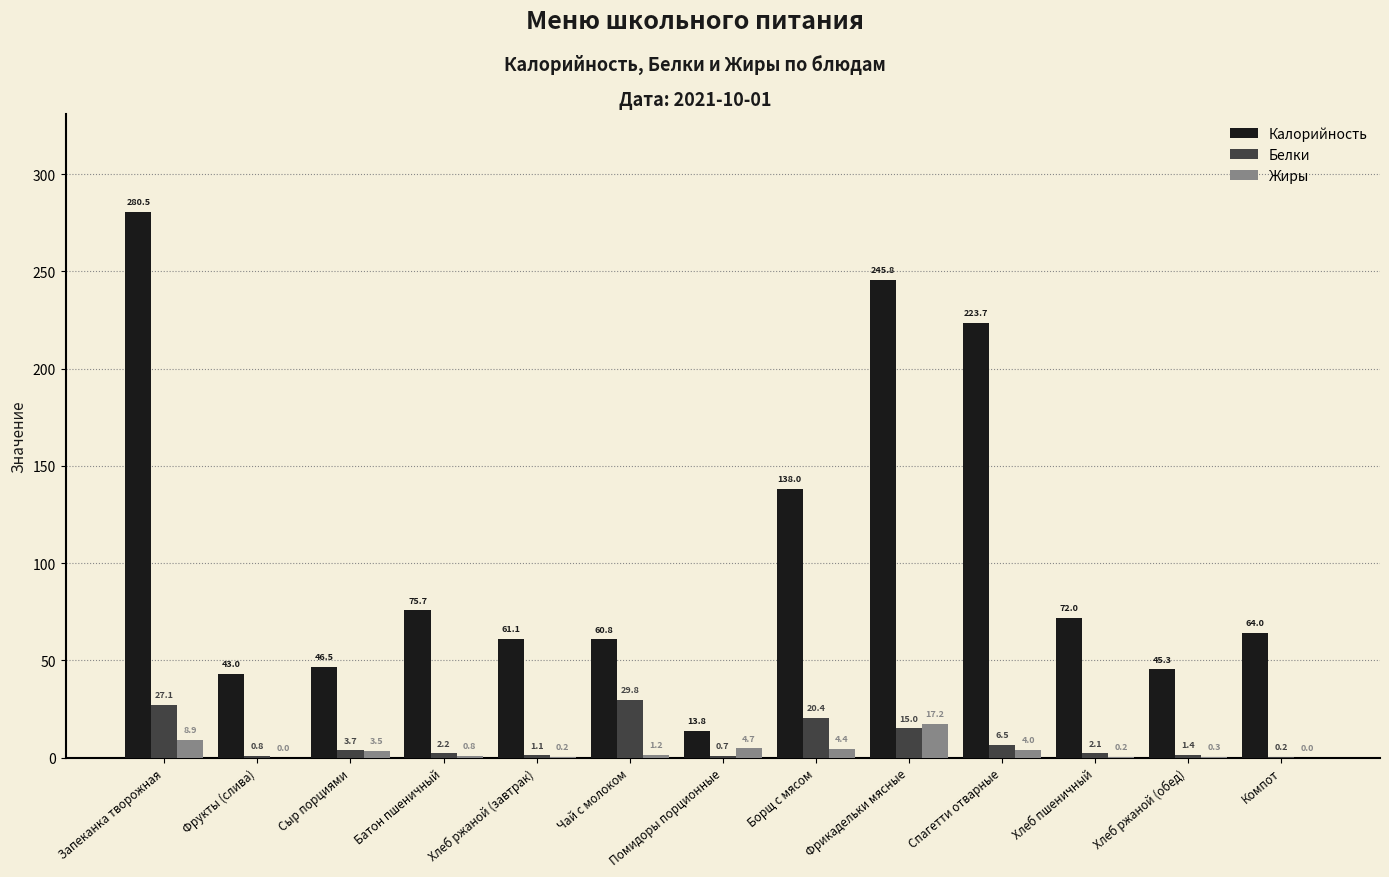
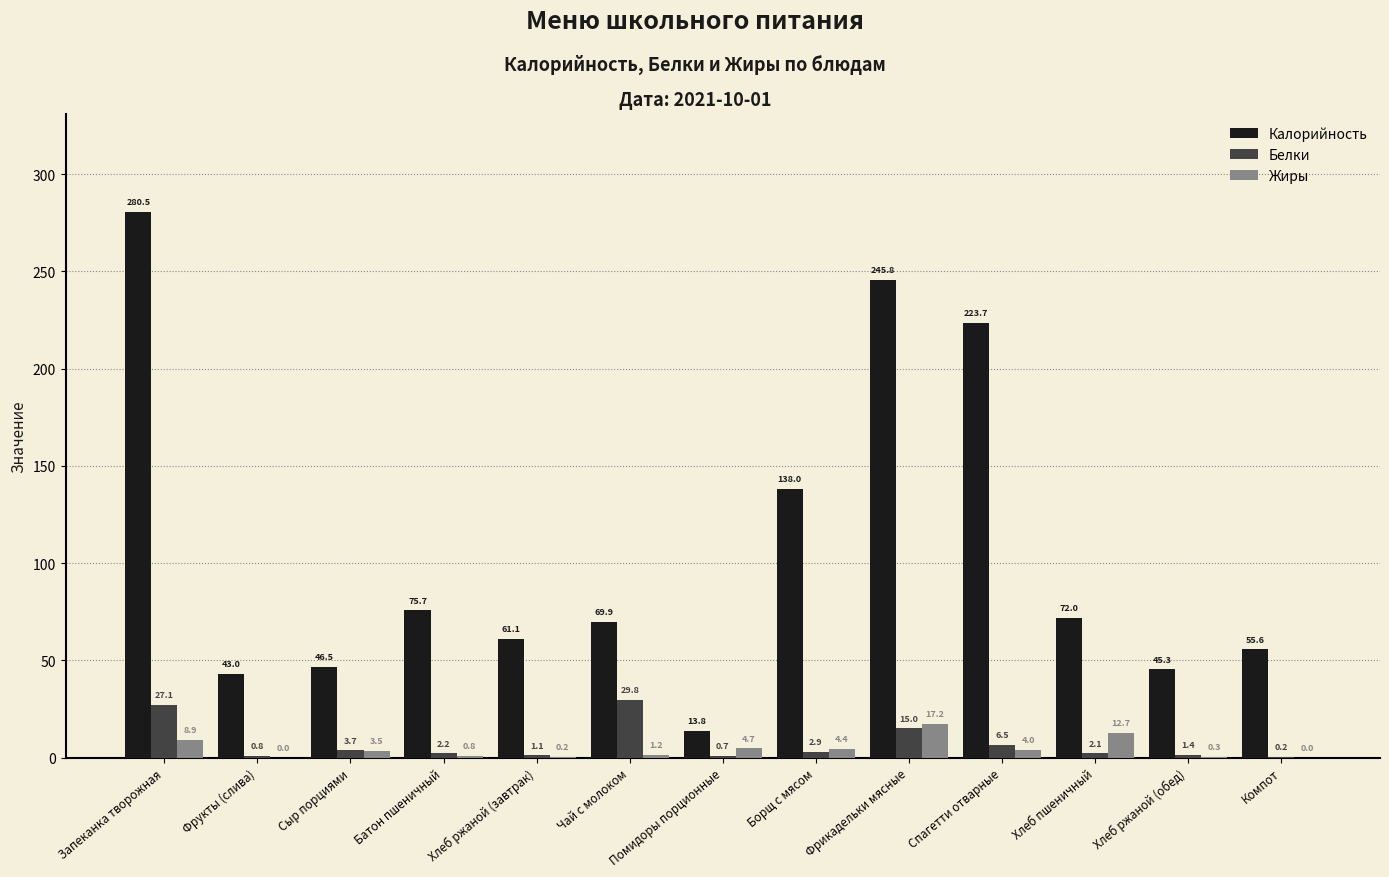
Калорийность, Чай с молоком: 60.8 -> 69.9
Белки, Борщ с мясом: 20.4 -> 2.9
Жиры, Хлеб пшеничный: 0.2 -> 12.7
Калорийность, Компот: 64.0 -> 55.6
